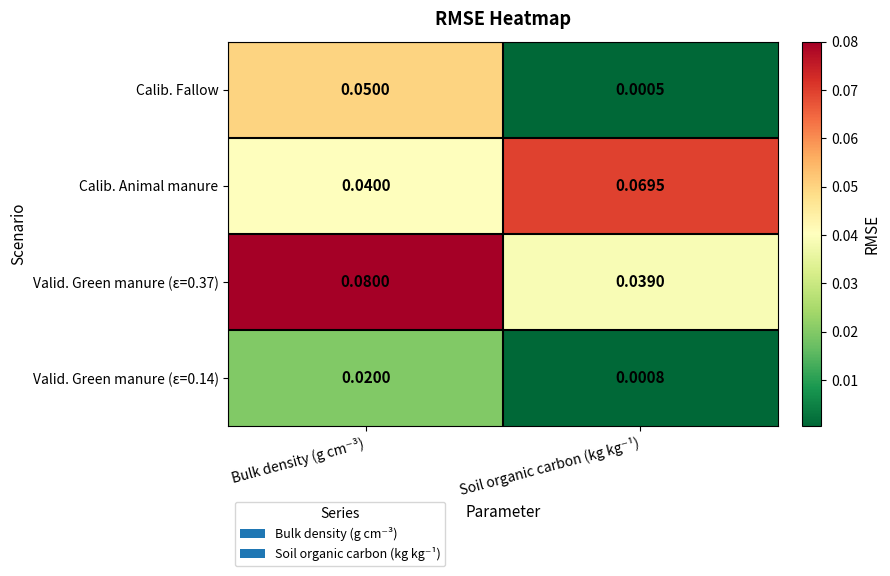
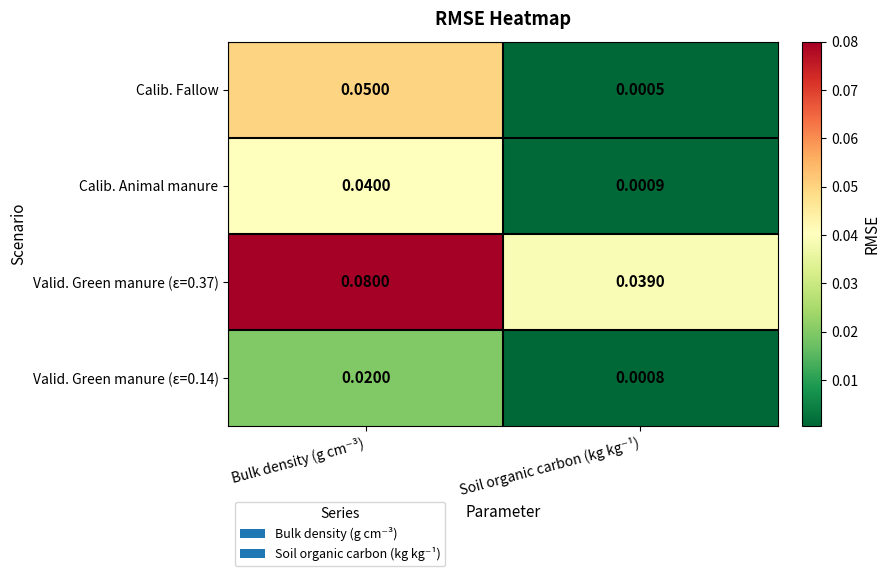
Calib. Animal manure, Soil organic carbon (kg kg⁻¹): 0.0695 -> 0.0009
